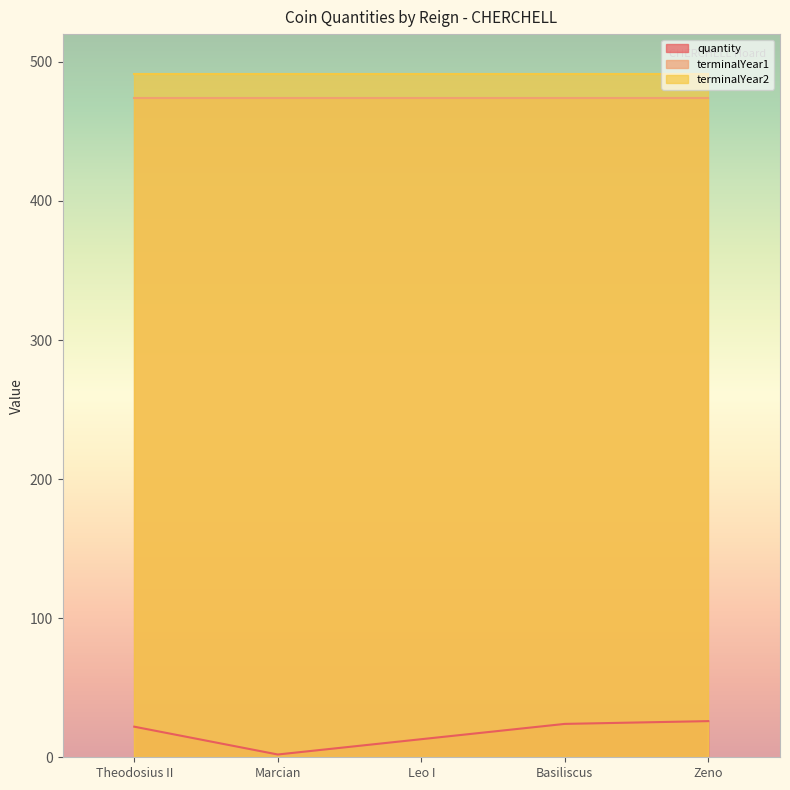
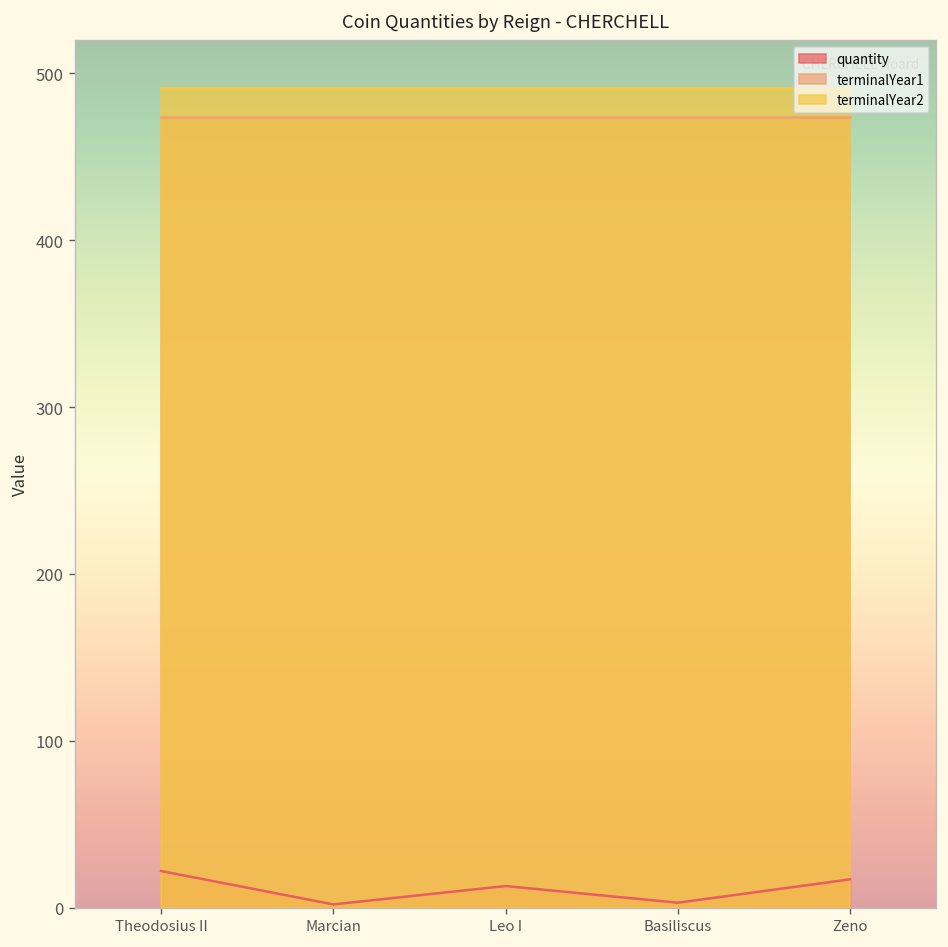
quantity, Basiliscus: 24 -> 3
quantity, Zeno: 26 -> 17
